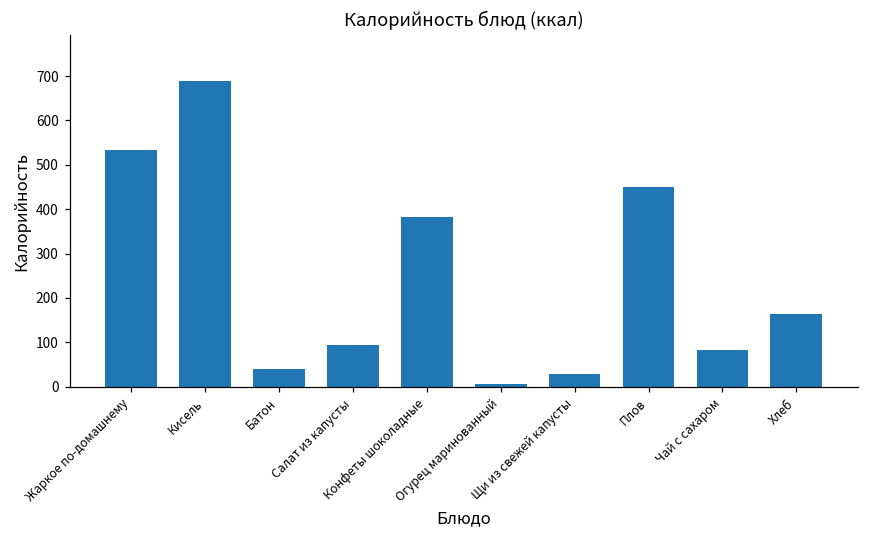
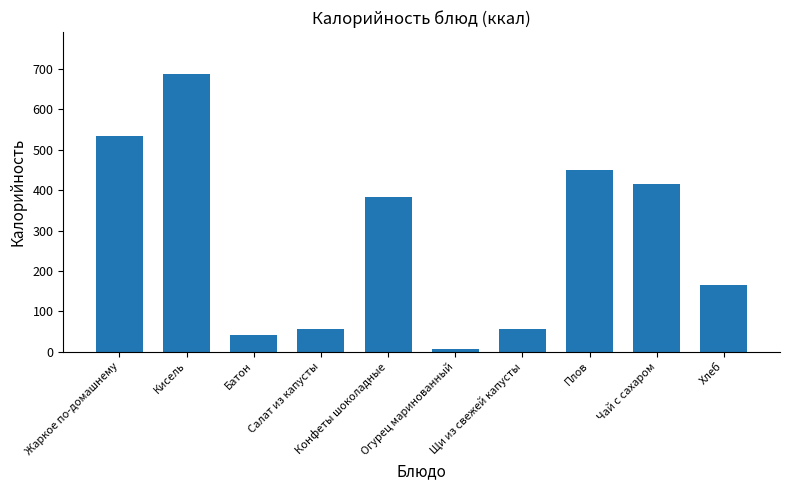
Салат из капусты: 90 -> 60
Щи из свежей капусты: 30 -> 60
Чай с сахаром: 80 -> 420
